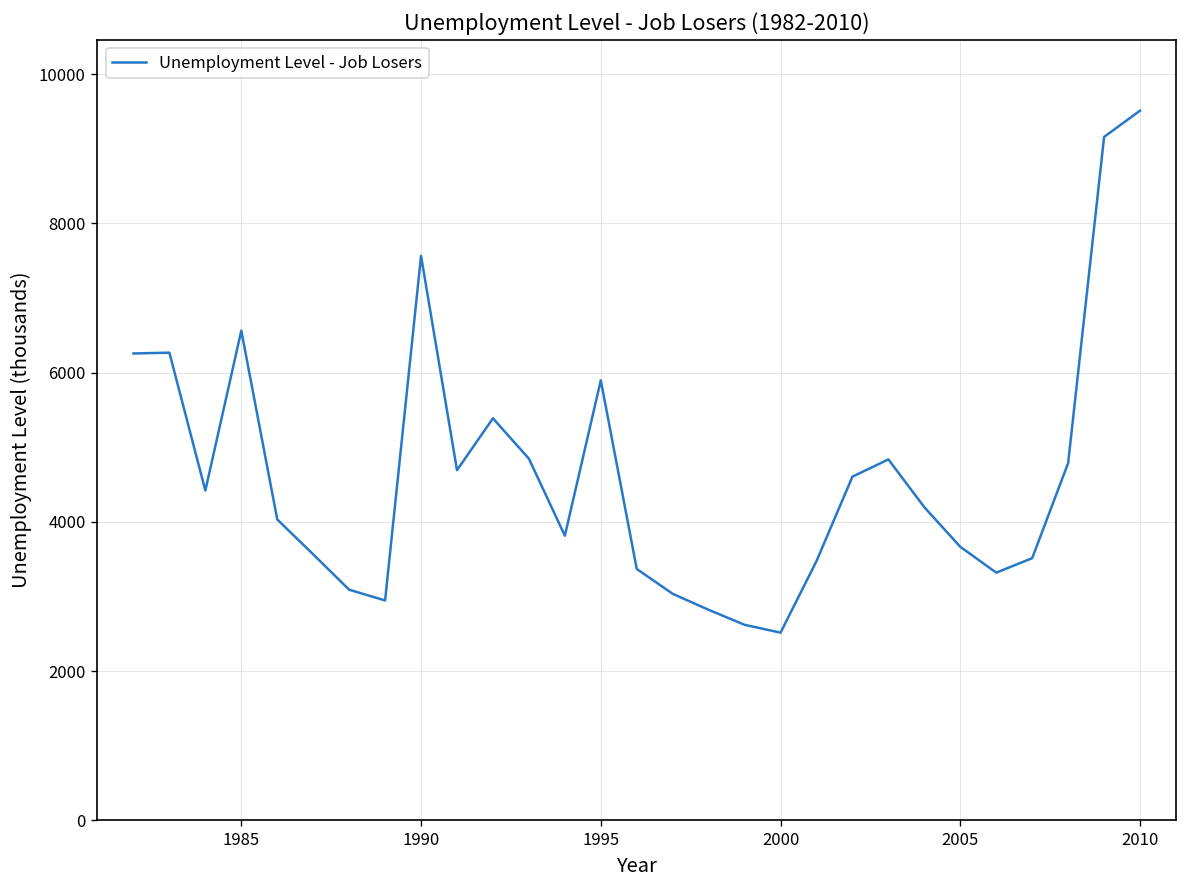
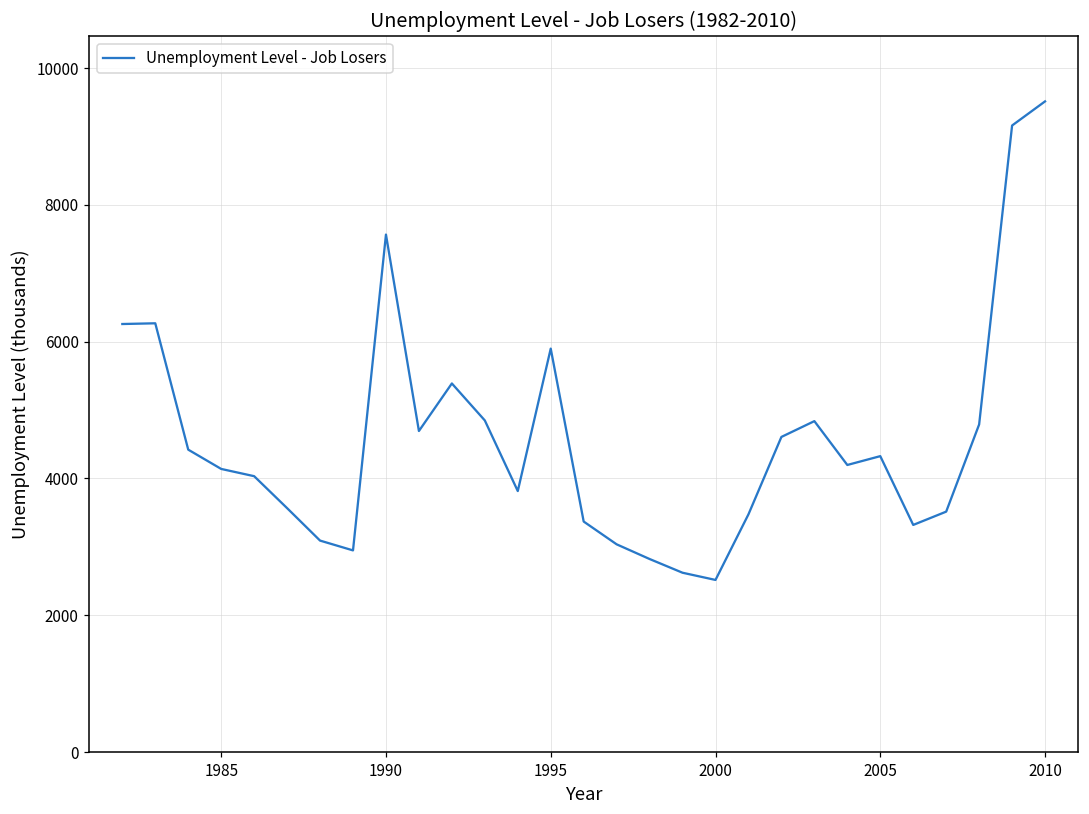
1985: 6600 -> 4100
2005: 3700 -> 4300
